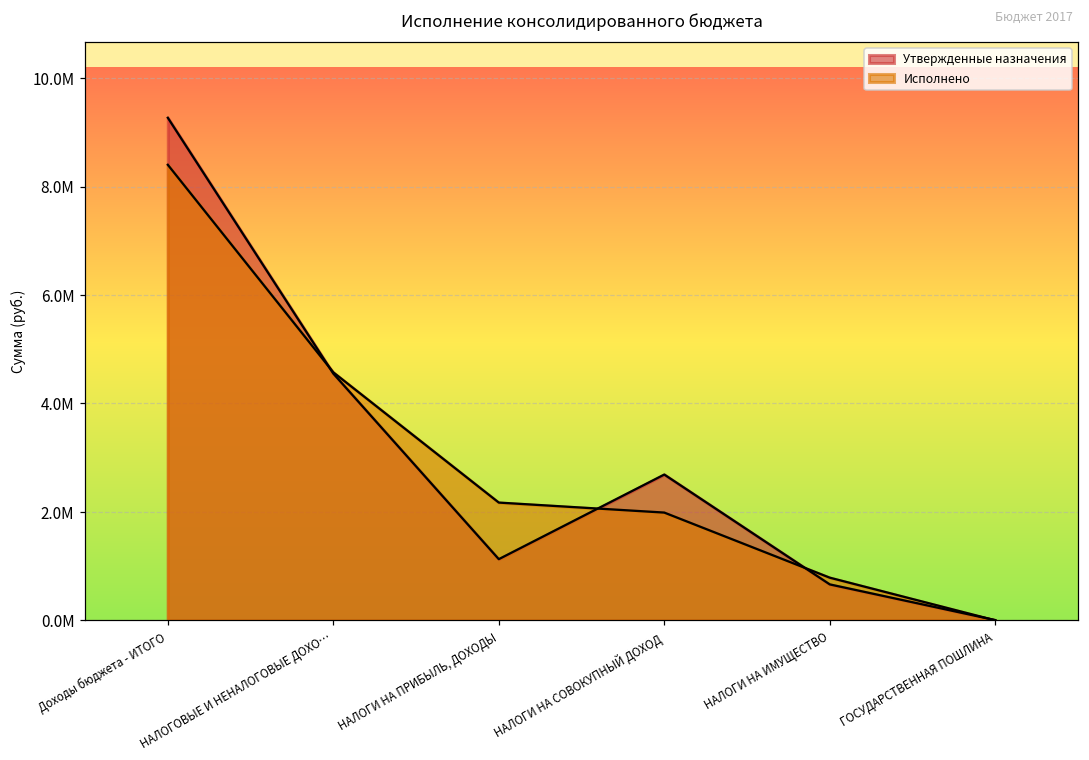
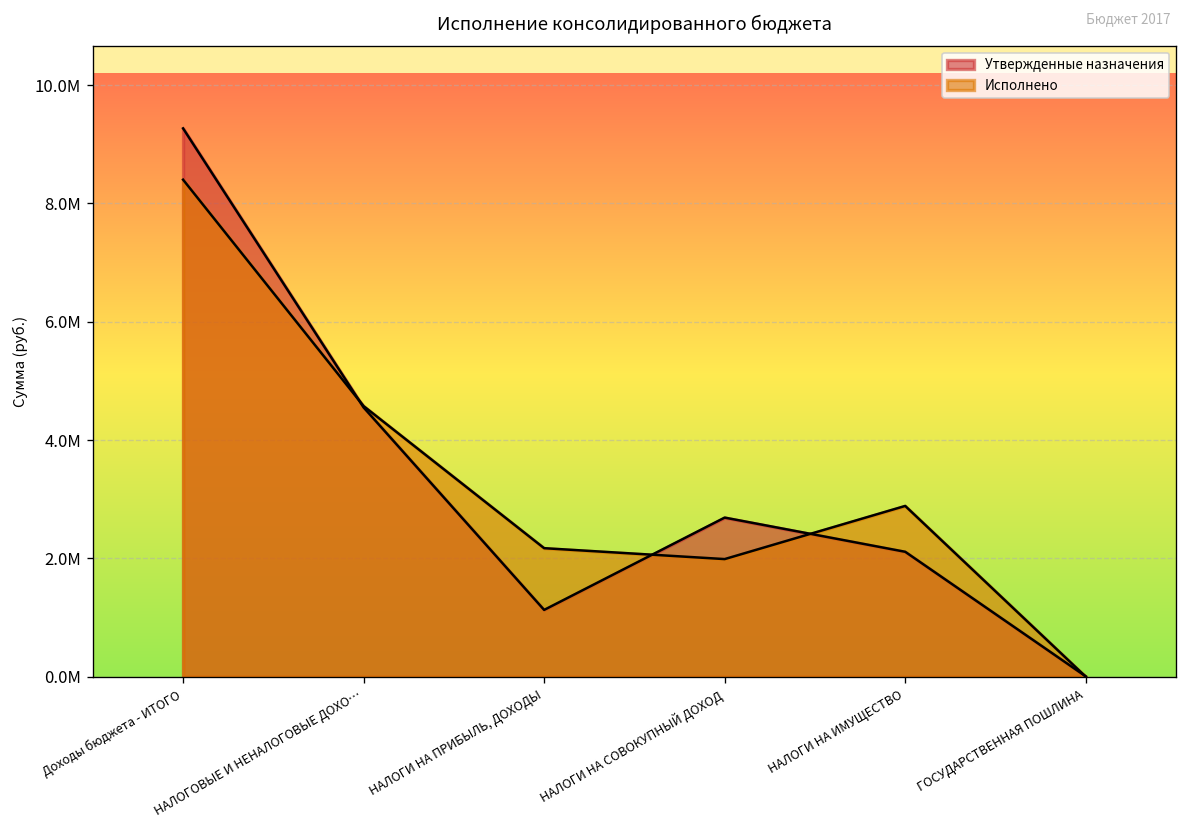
Утвержденные назначения, НАЛОГИ НА ИМУЩЕСТВО: 700000 -> 2100000
Исполнено, НАЛОГИ НА ИМУЩЕСТВО: 800000 -> 2900000
